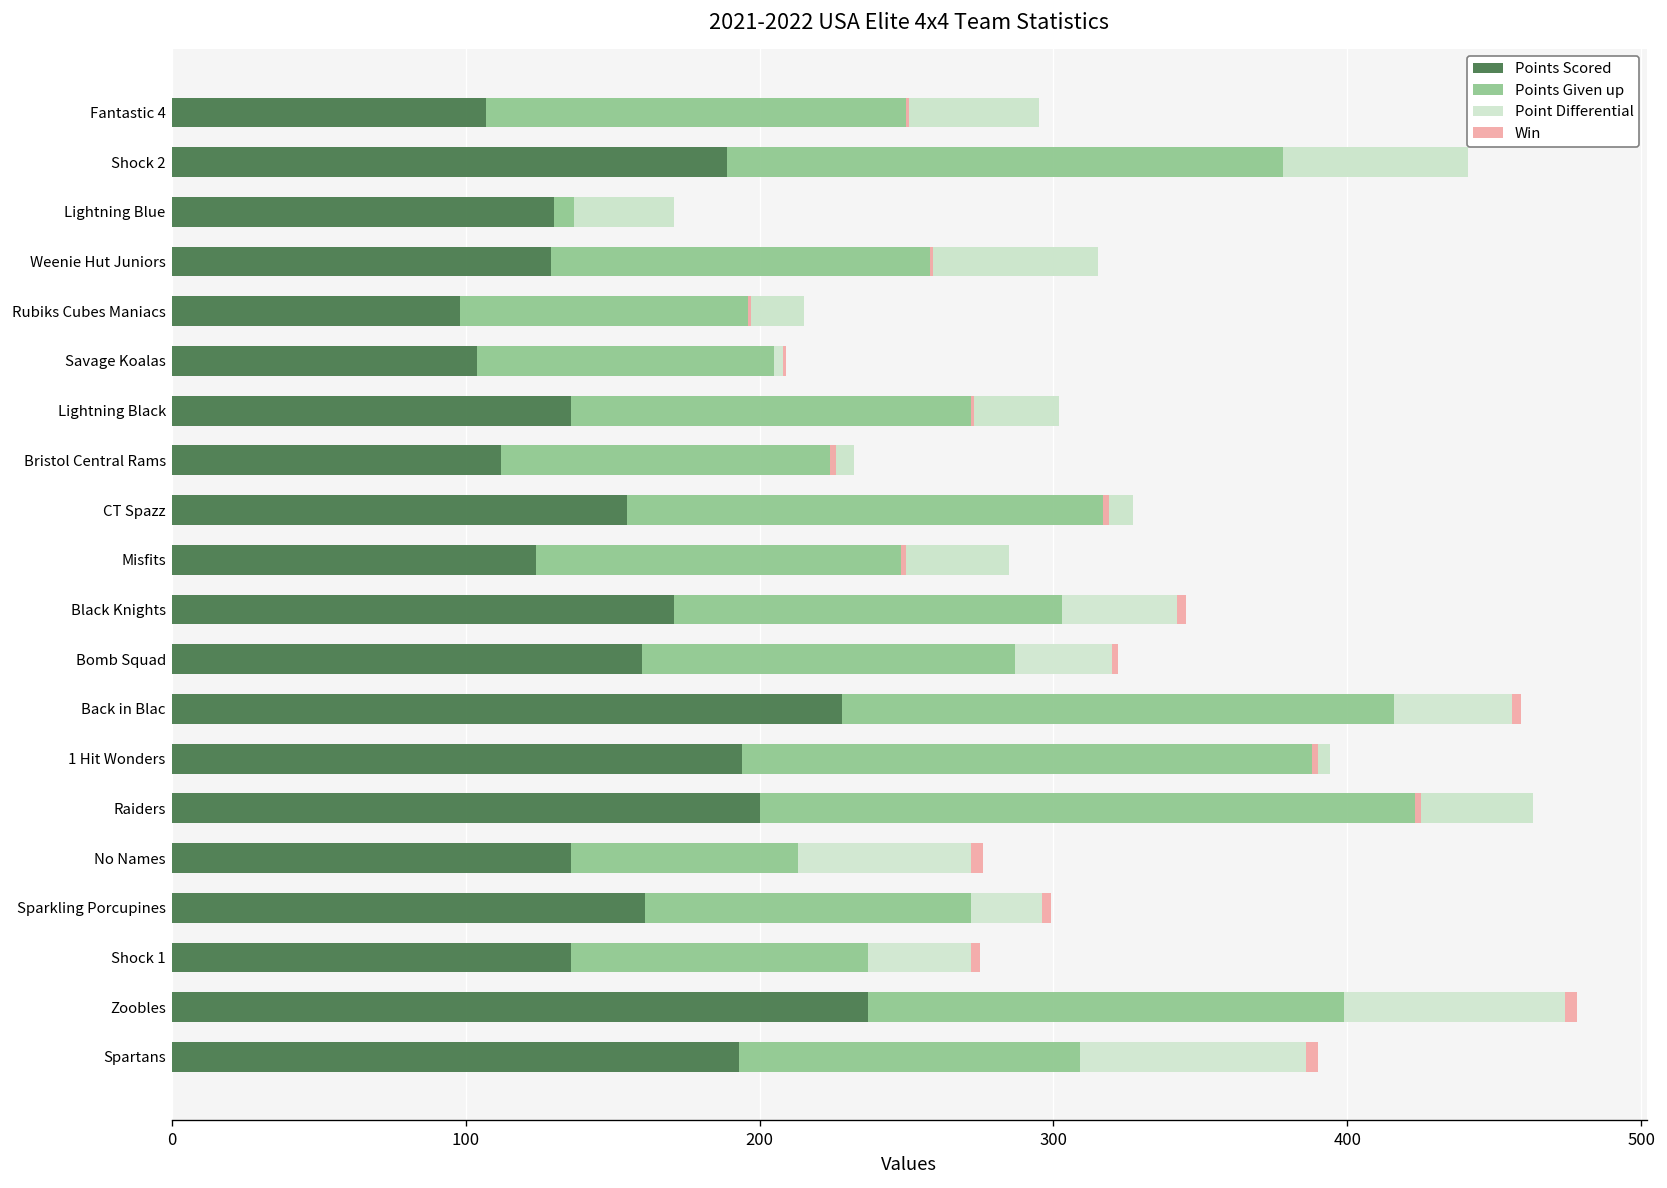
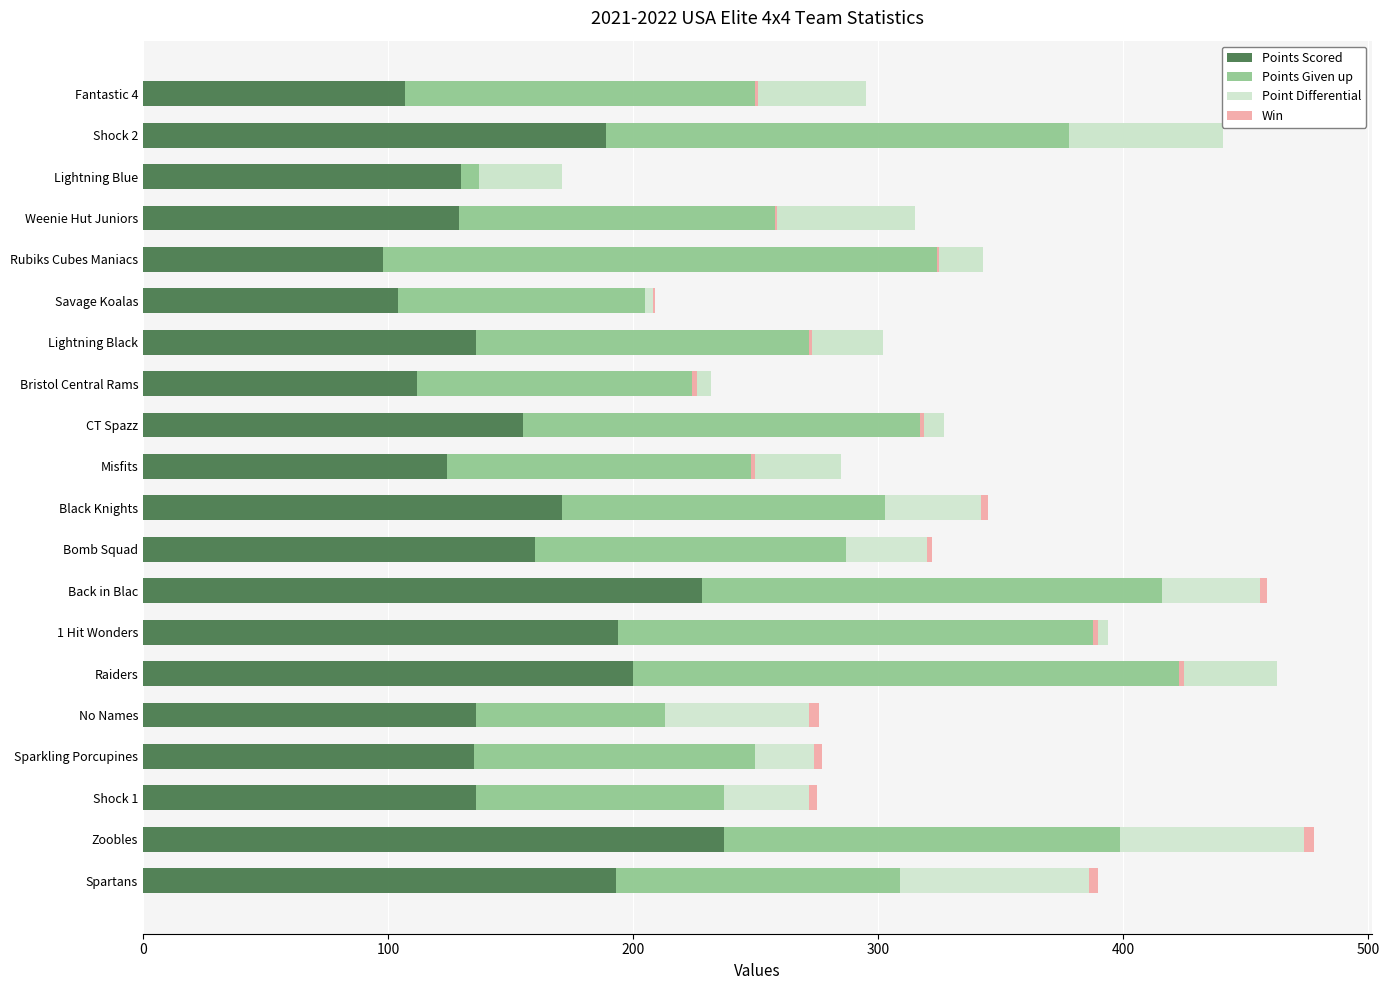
Points Given up, Rubiks Cubes Maniacs: 117 -> 245
Points Scored, Sparkling Porcupines: 161 -> 135
Points Given up, Sparkling Porcupines: 111 -> 115
